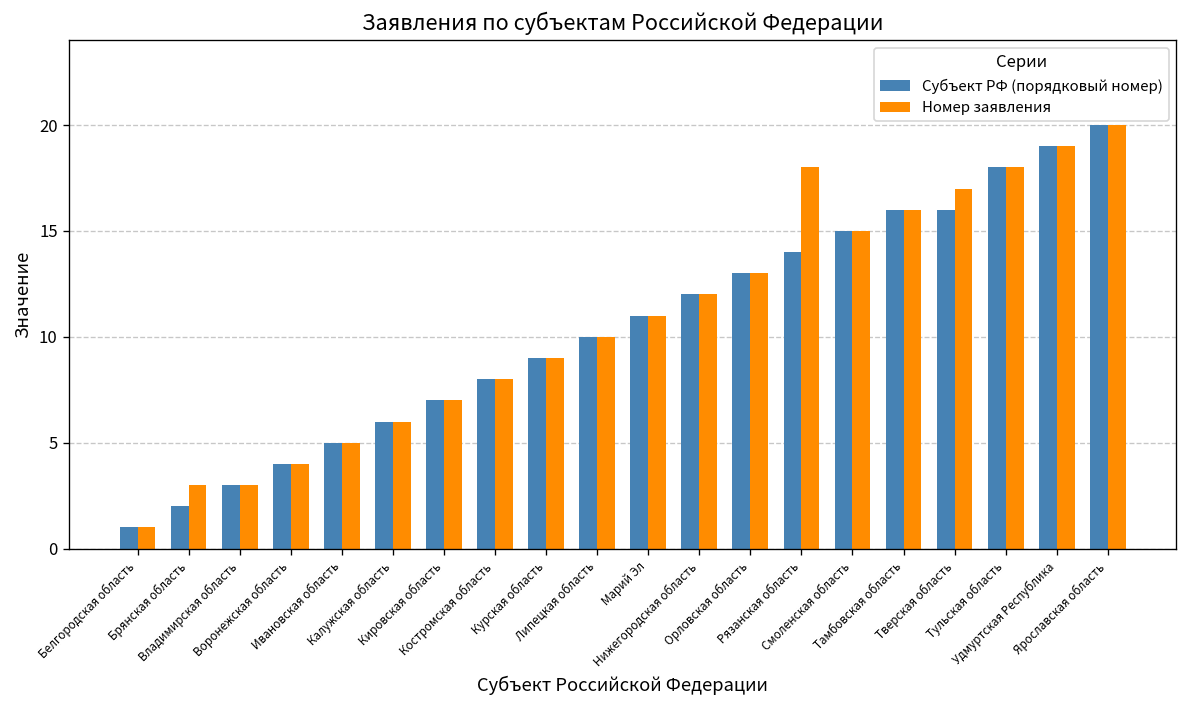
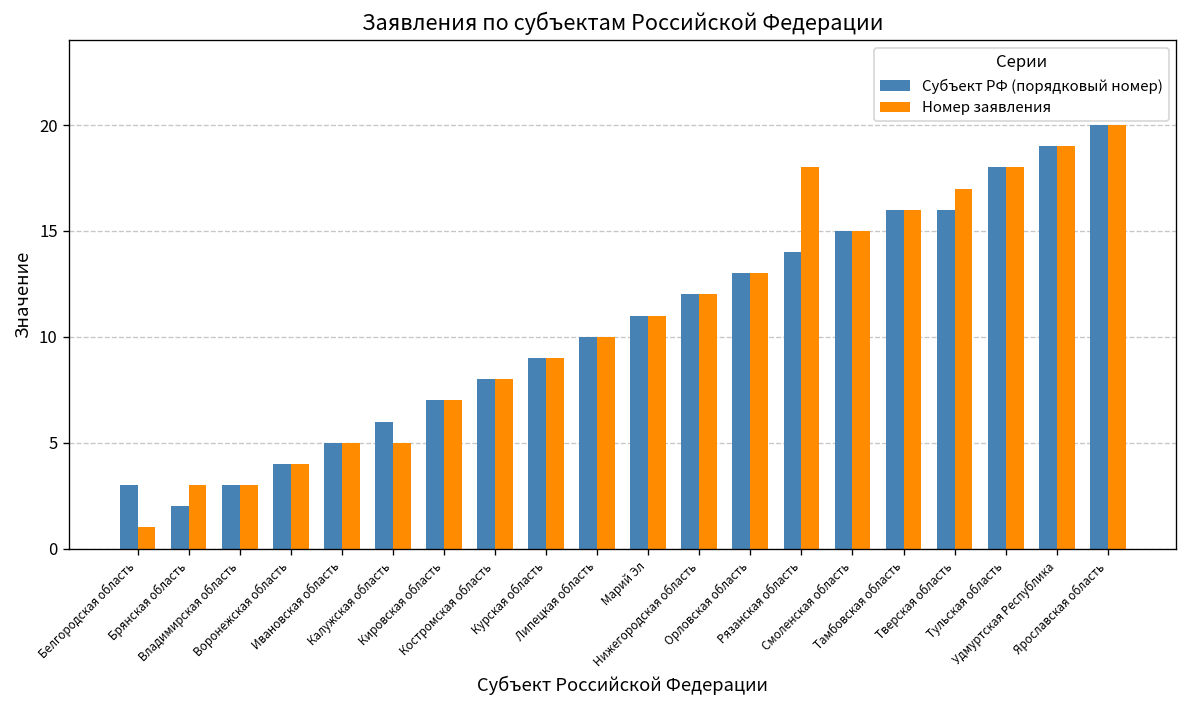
Субъект РФ (порядковый номер), Белгородская область: 1 -> 3
Номер заявления, Калужская область: 6 -> 5
